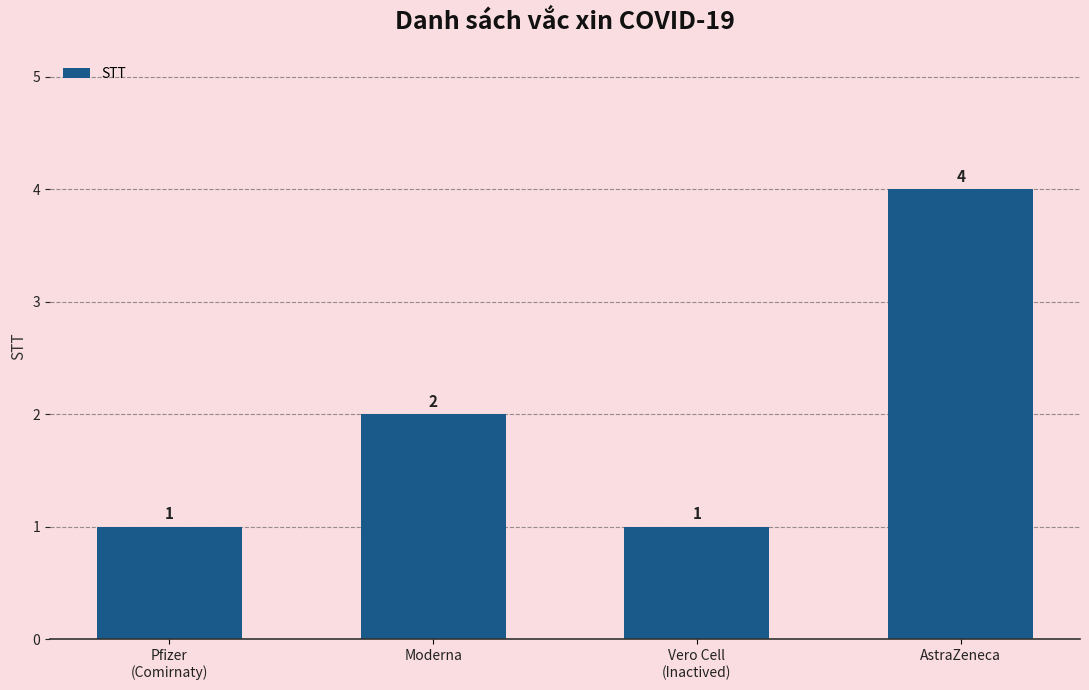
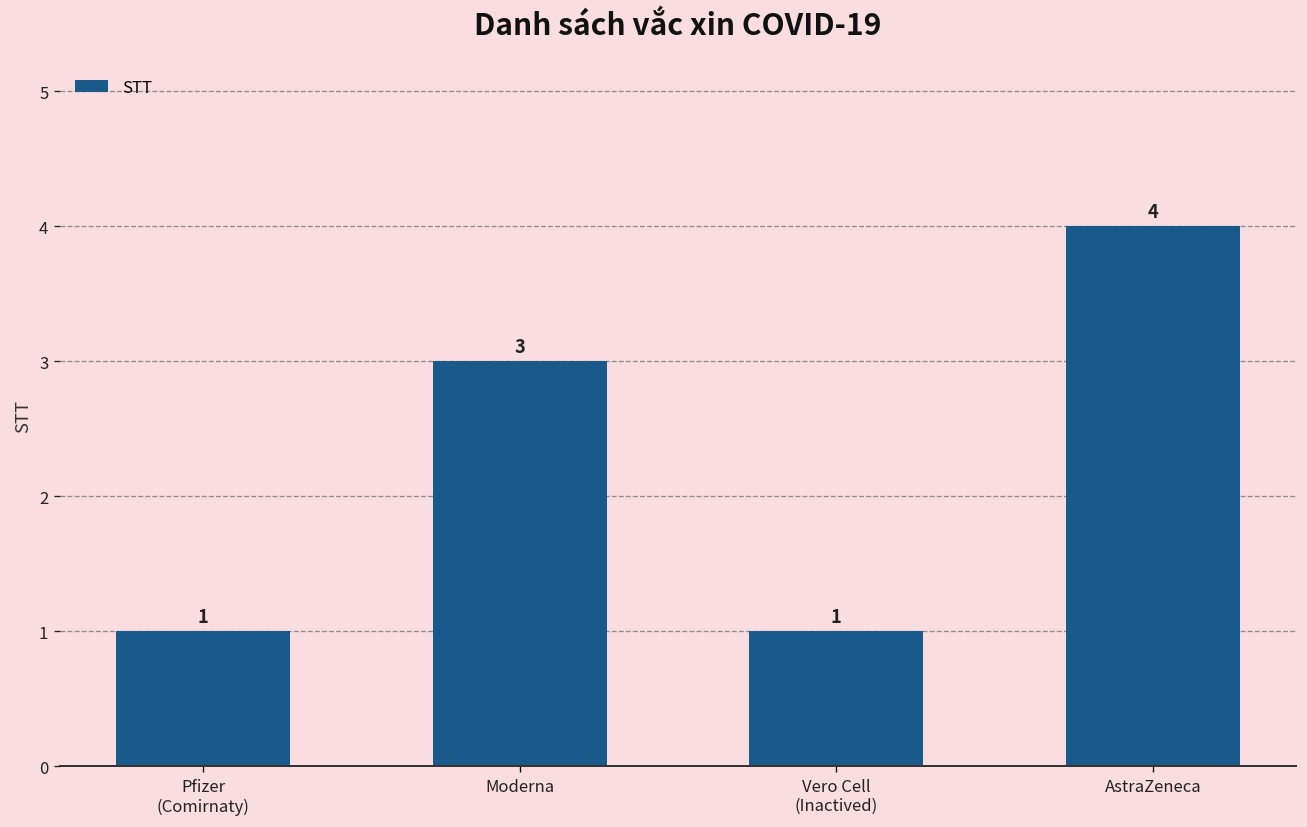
Moderna: 2 -> 3
